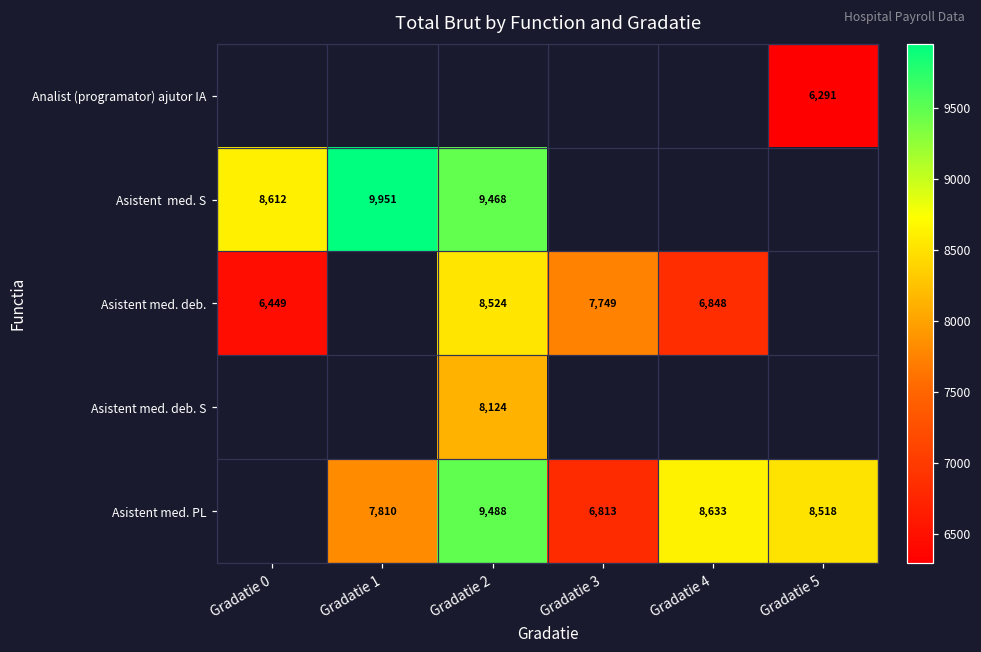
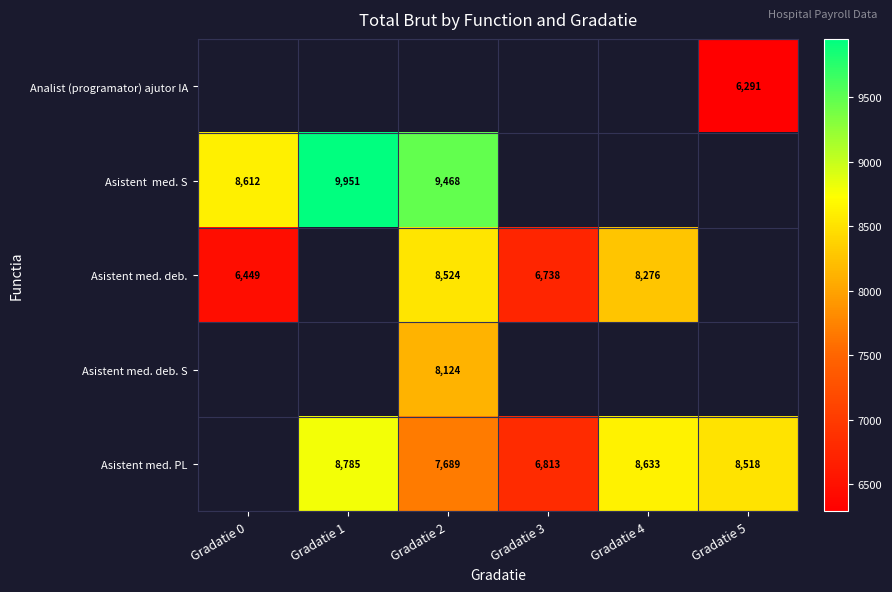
Asistent med. deb., Gradatie 3: 7,749 -> 6,738
Asistent med. deb., Gradatie 4: 6,848 -> 8,276
Asistent med. PL, Gradatie 1: 7,810 -> 8,785
Asistent med. PL, Gradatie 2: 9,488 -> 7,689
